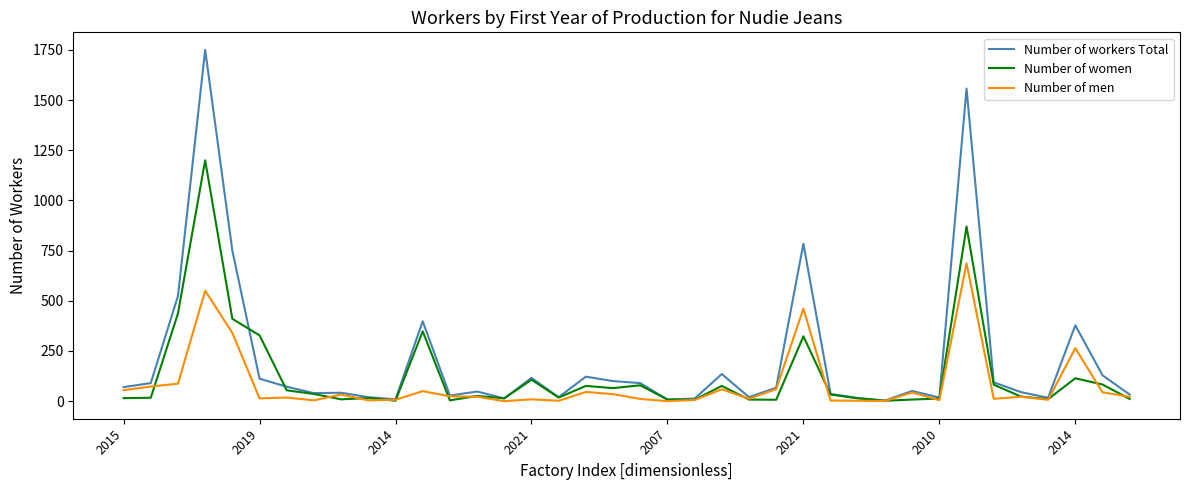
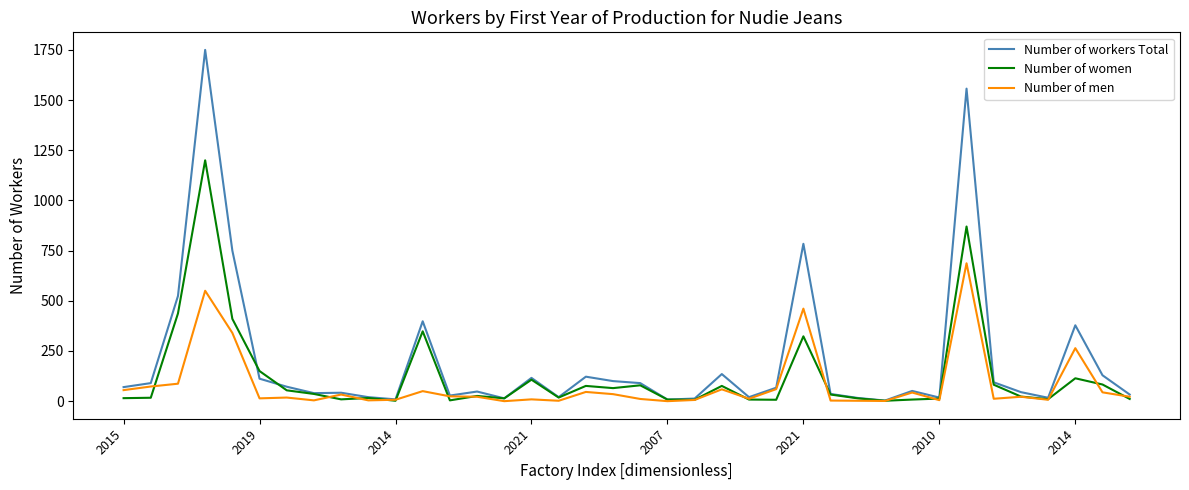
Number of women, 2019: 330 -> 150
